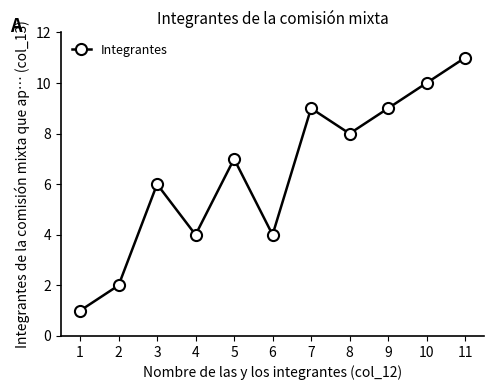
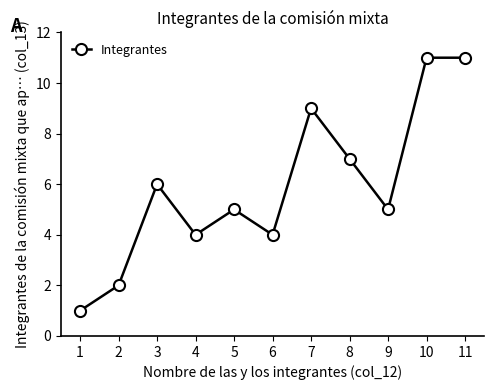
5: 7 -> 5
8: 8 -> 7
9: 9 -> 5
10: 10 -> 11
